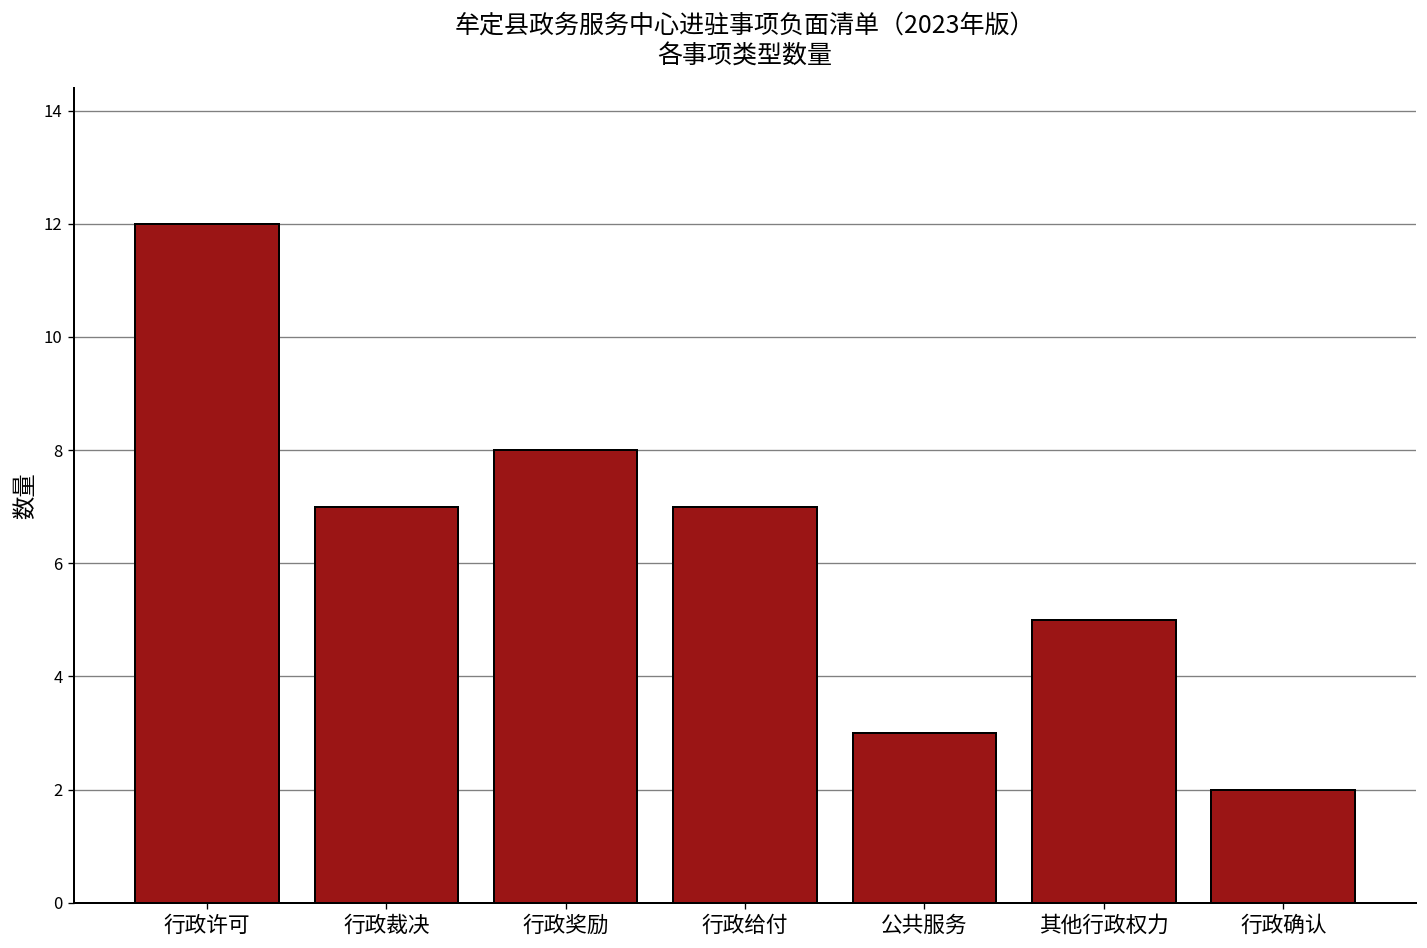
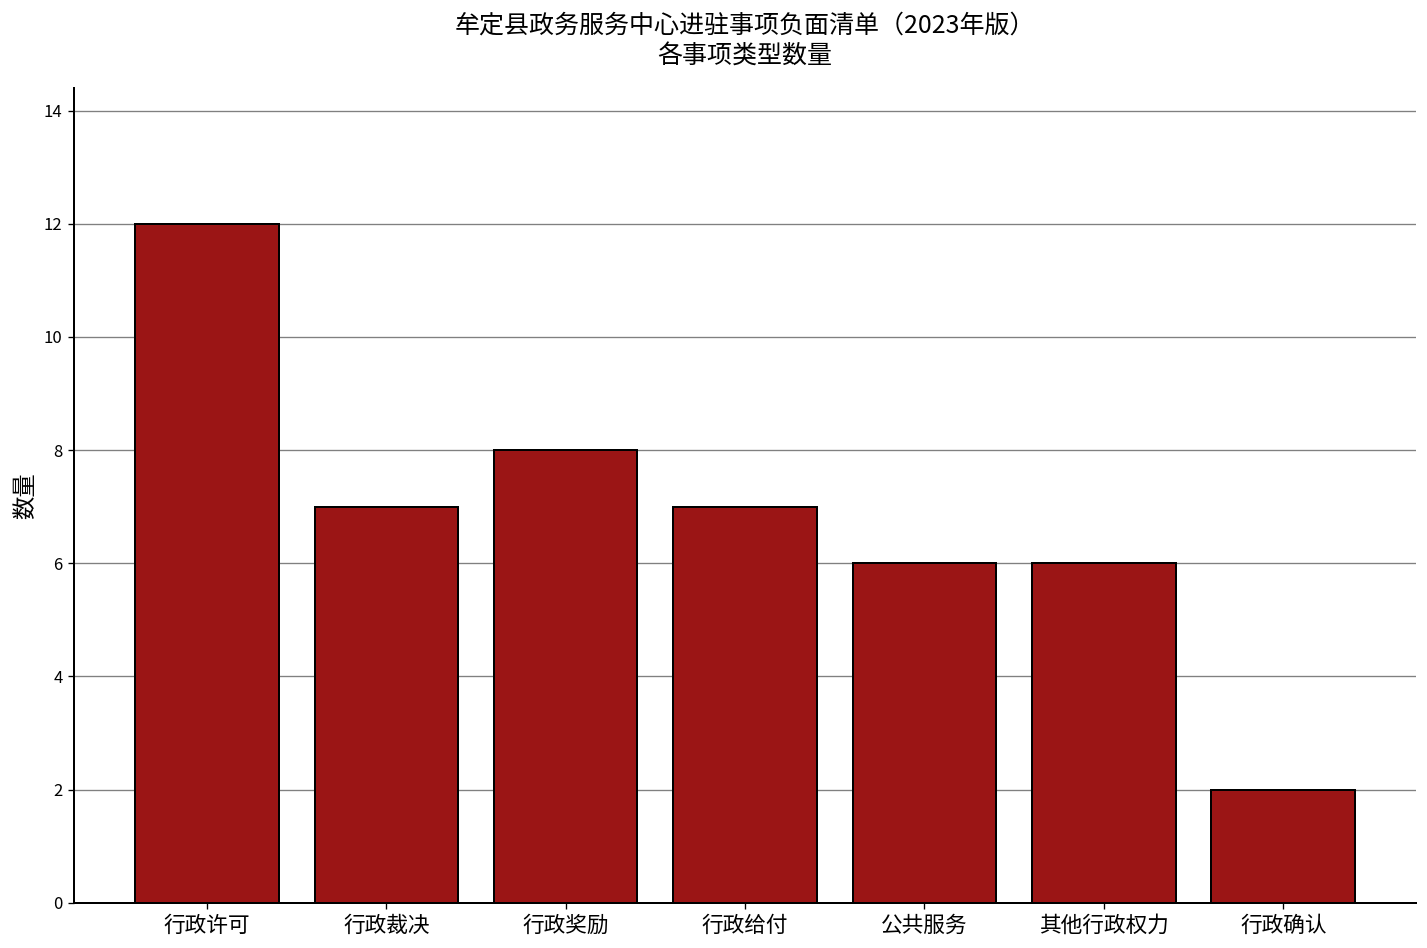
公共服务: 3 -> 6
其他行政权力: 5 -> 6
